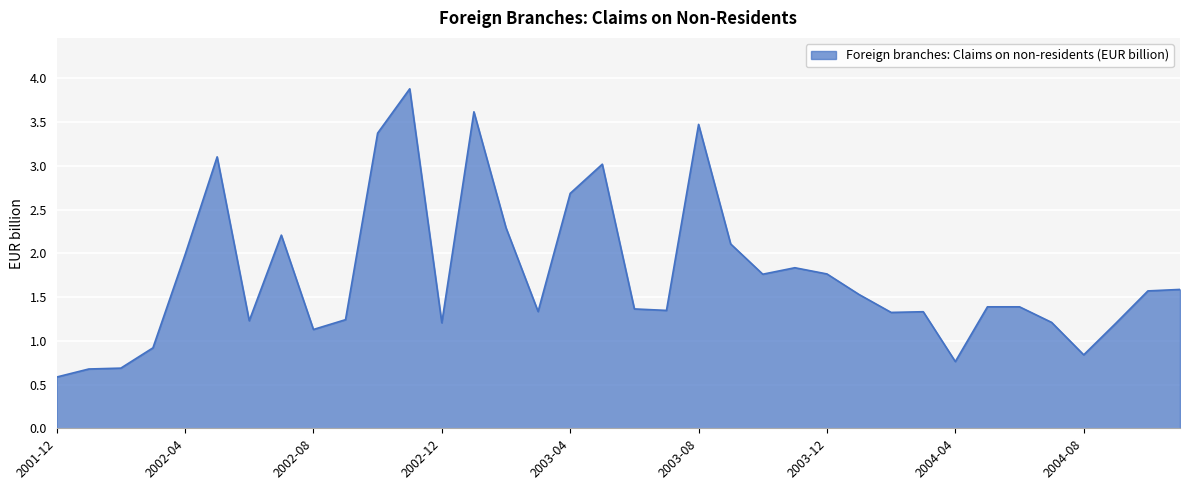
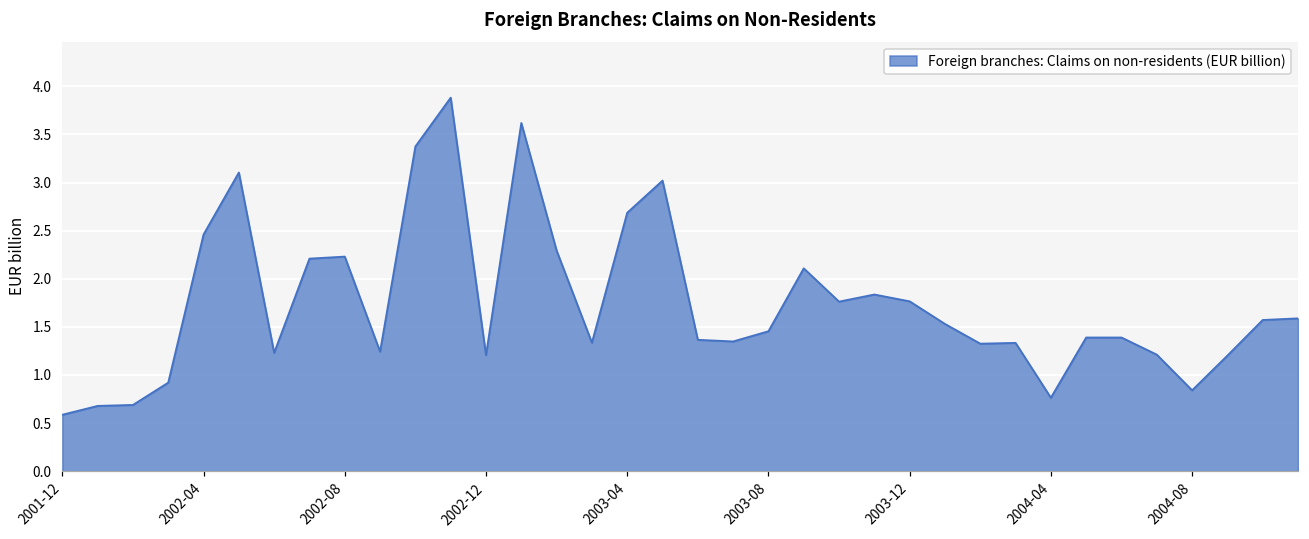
2002-04: 2.0 -> 2.5
2002-08: 1.1 -> 2.2
2003-08: 3.5 -> 1.5
